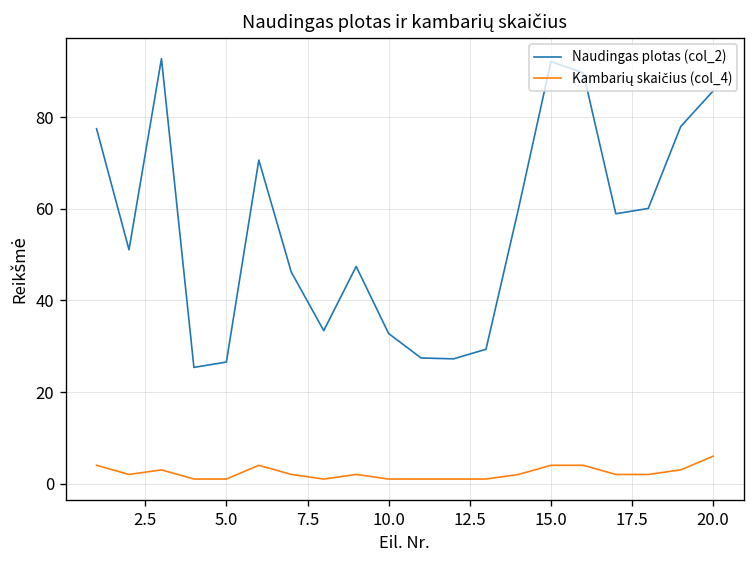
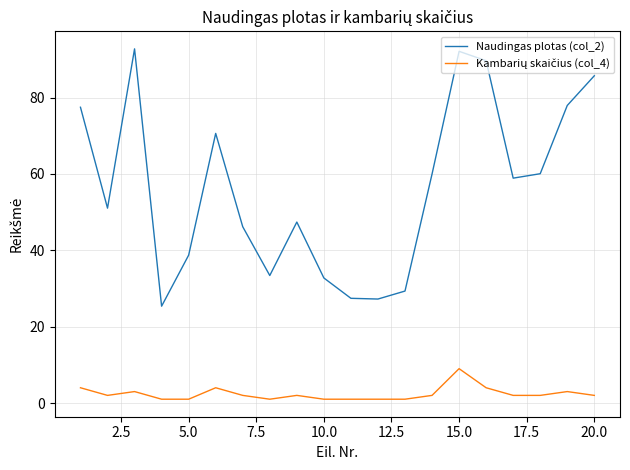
Naudingas plotas (col_2), 5.0: 27 -> 39
Kambarių skaičius (col_4), 15.0: 4 -> 9
Kambarių skaičius (col_4), 20.0: 6 -> 2
